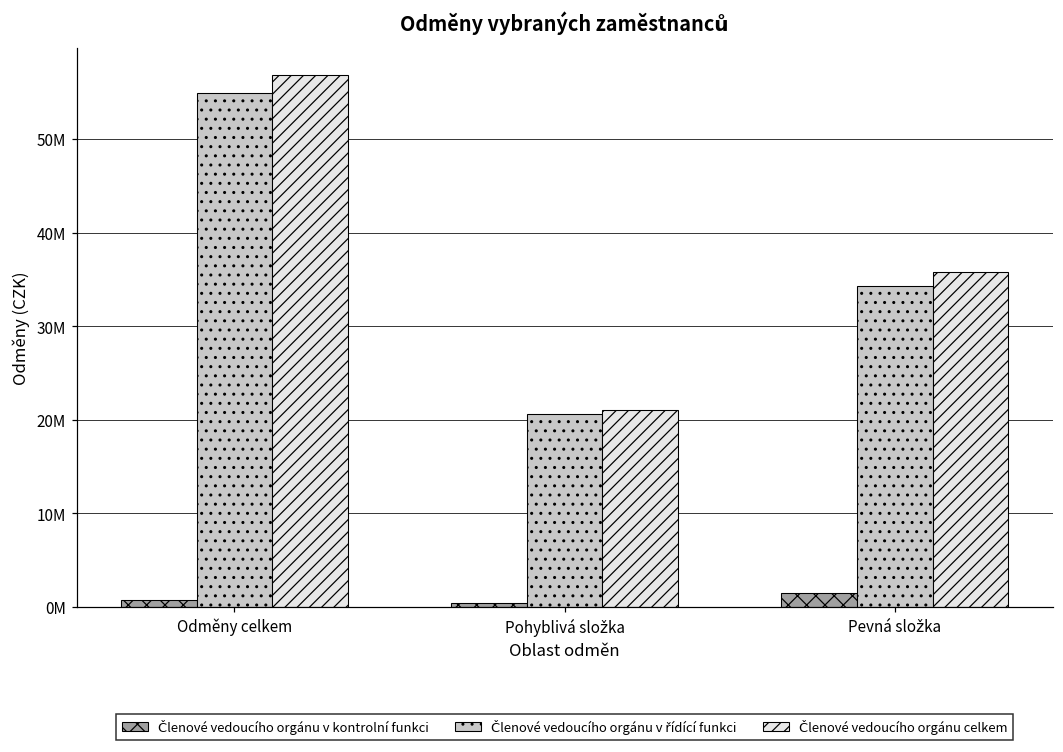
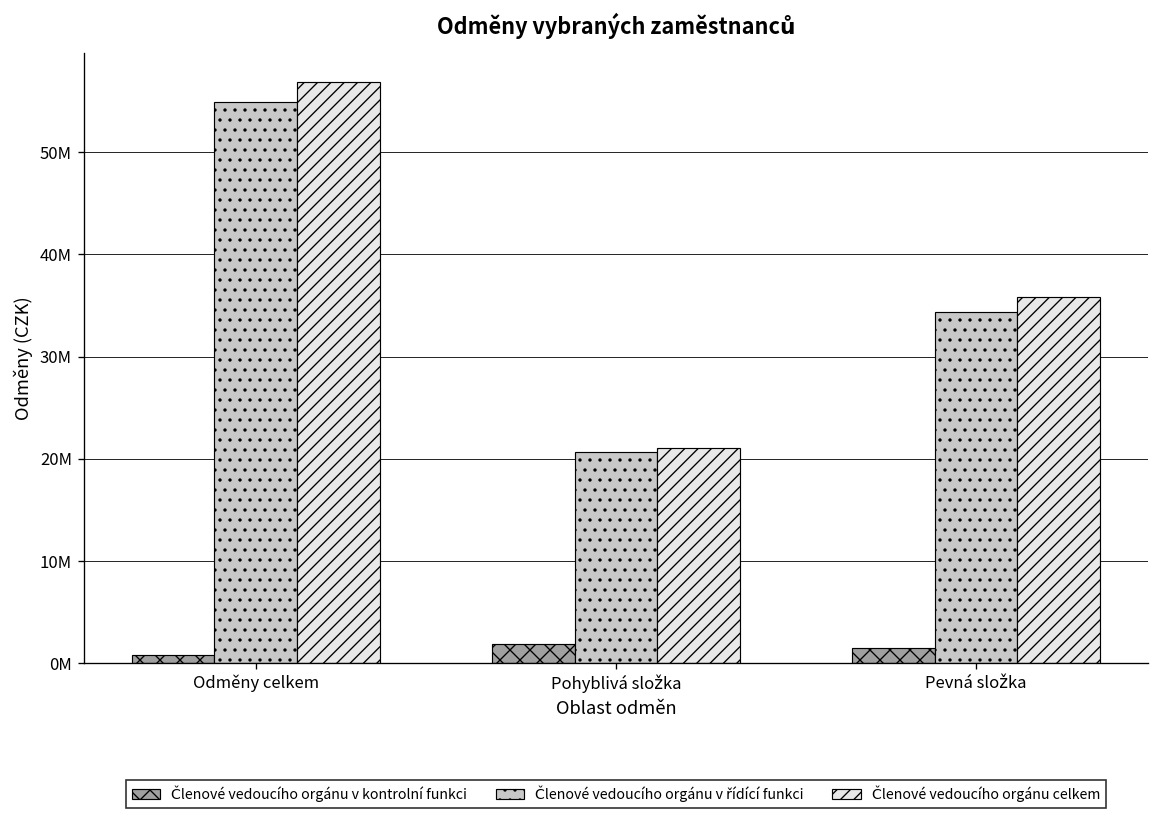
Členové vedoucího orgánu v kontrolní funkci, Pohyblivá složka: 0 -> 2000000
